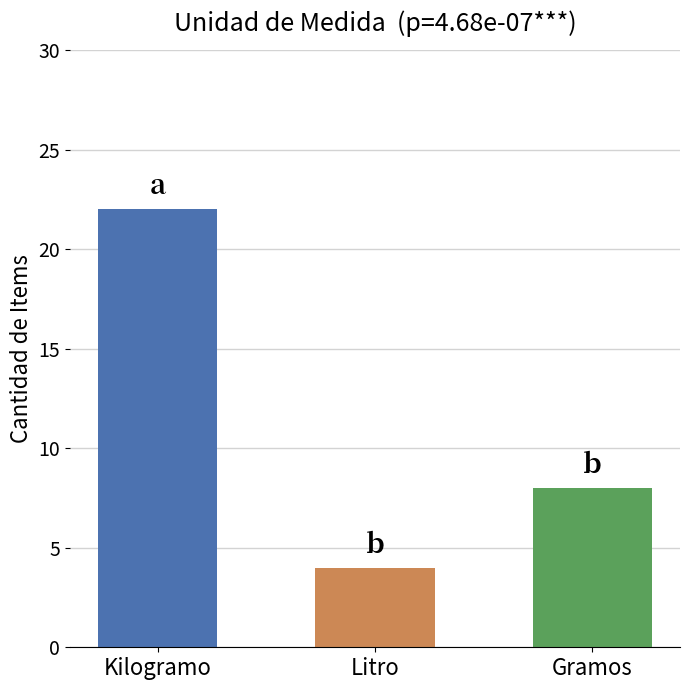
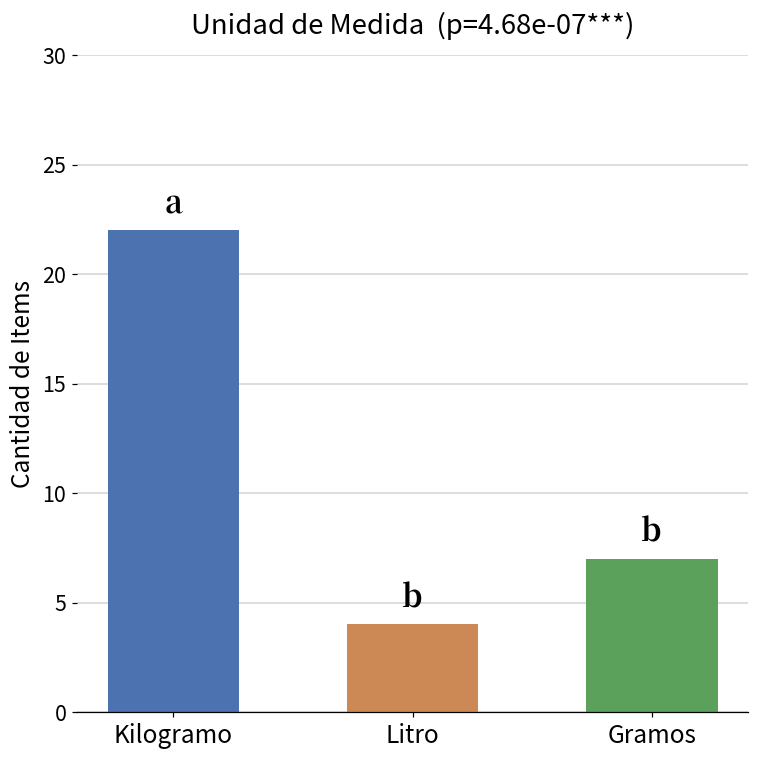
Gramos: 8 -> 7
